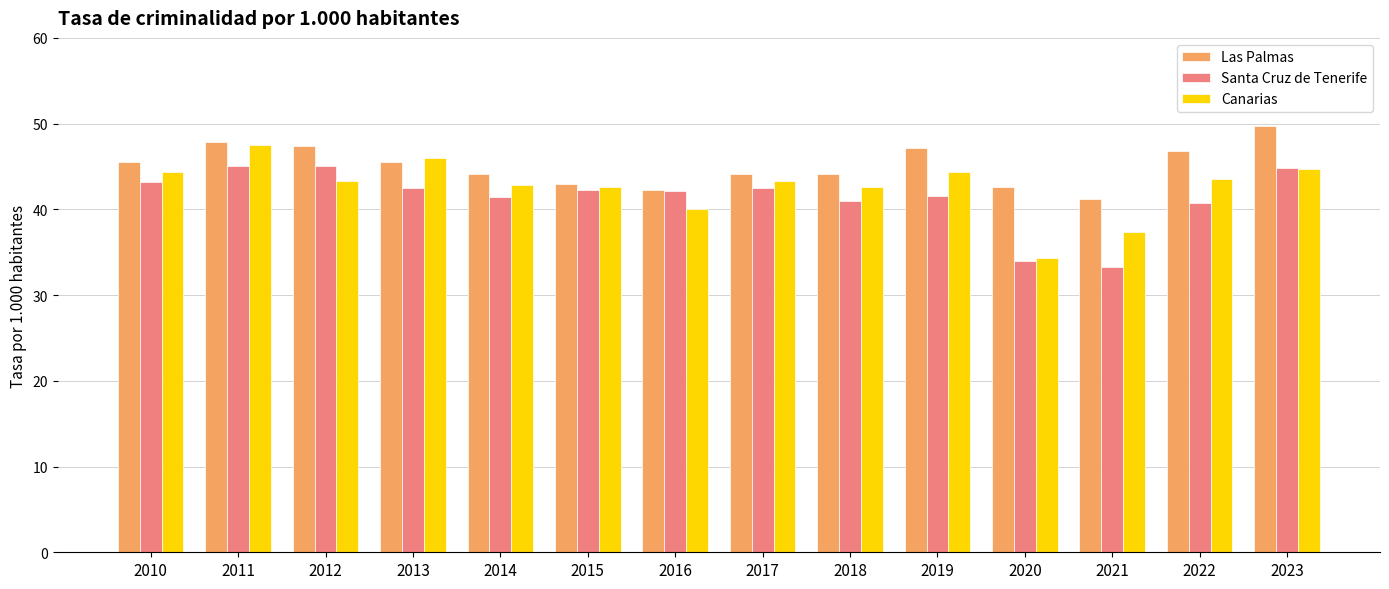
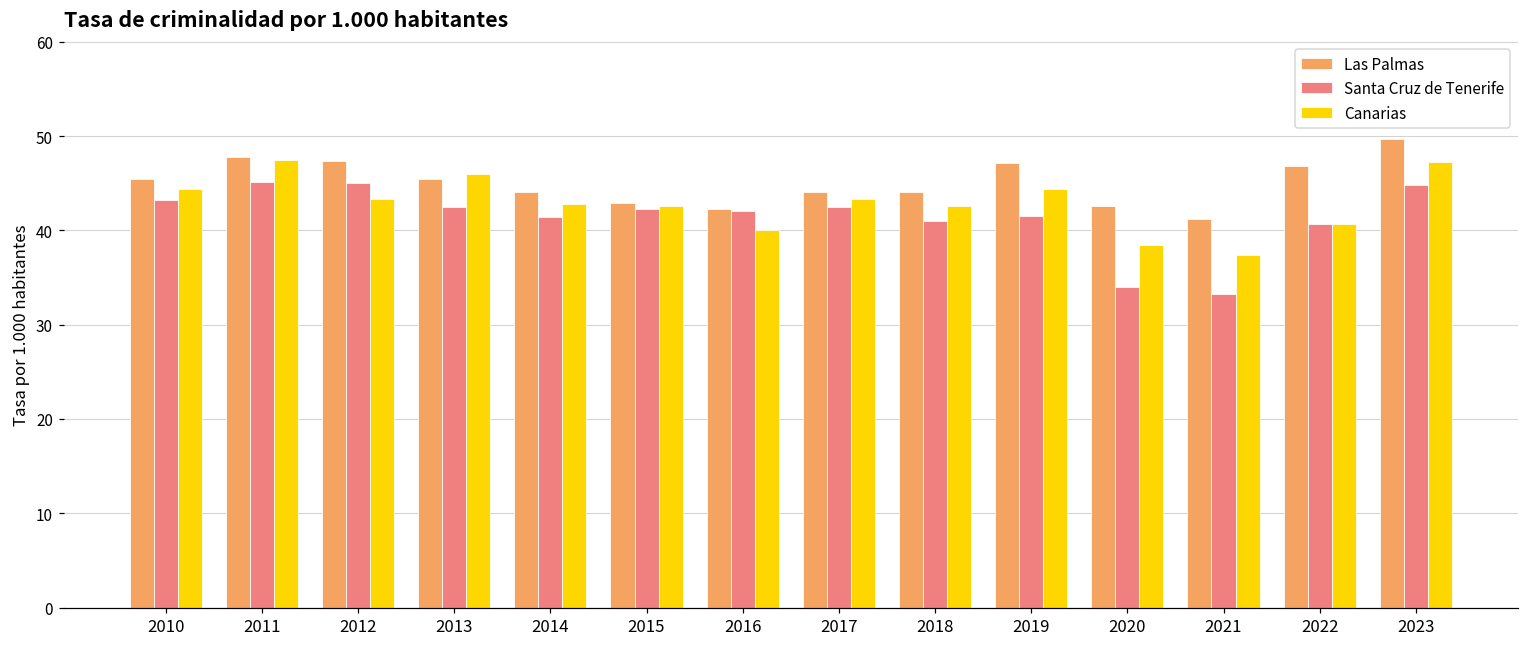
Canarias, 2020: 34 -> 38
Canarias, 2022: 44 -> 41
Canarias, 2023: 45 -> 47
